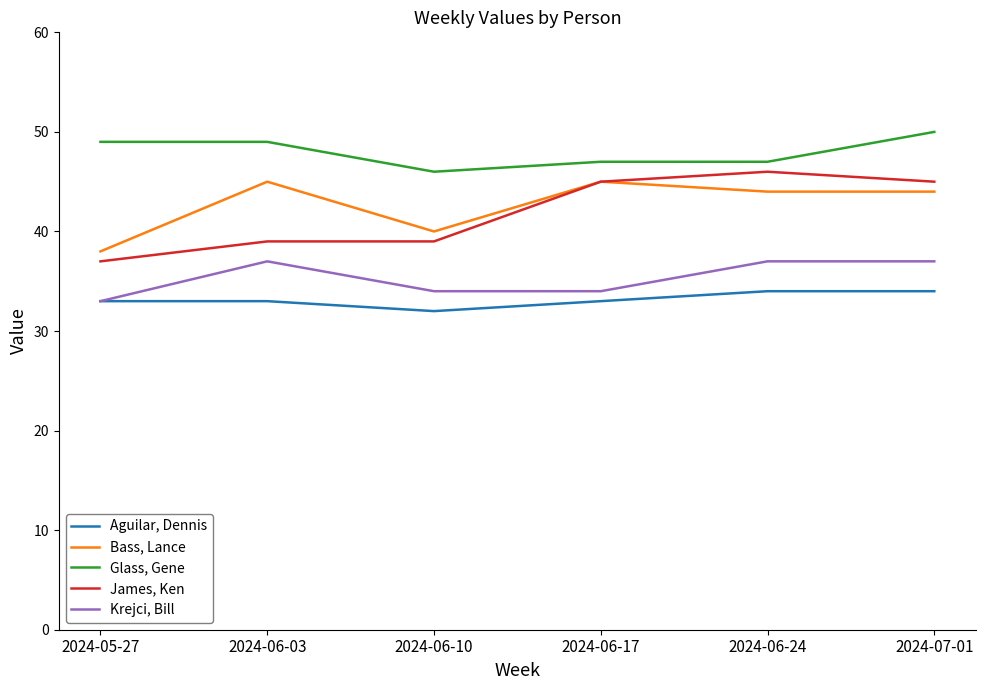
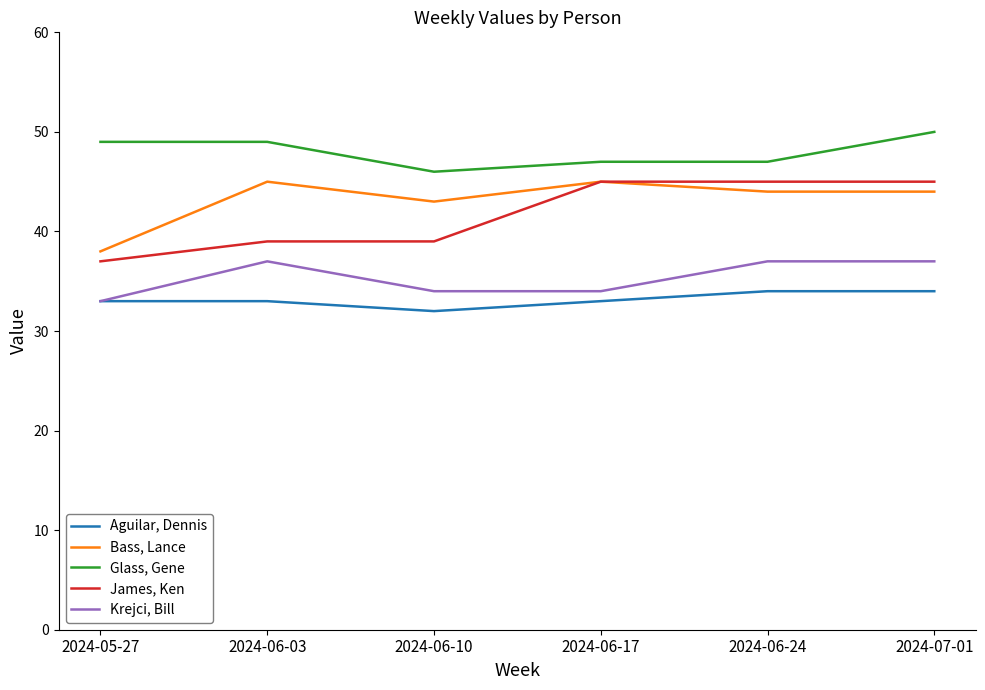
Bass, Lance, 2024-06-10: 40 -> 43
James, Ken, 2024-06-24: 46 -> 45
